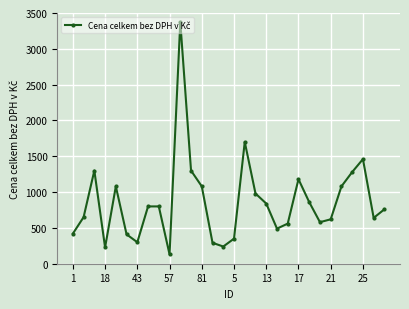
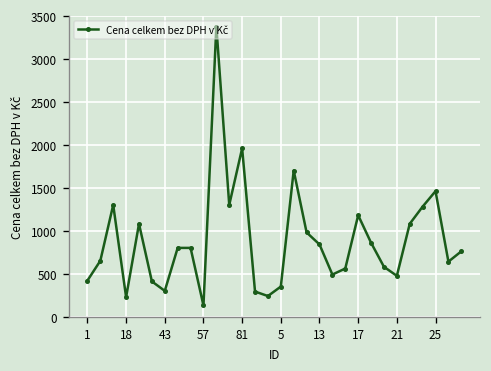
81: 1100 -> 2000
21: 600 -> 500
